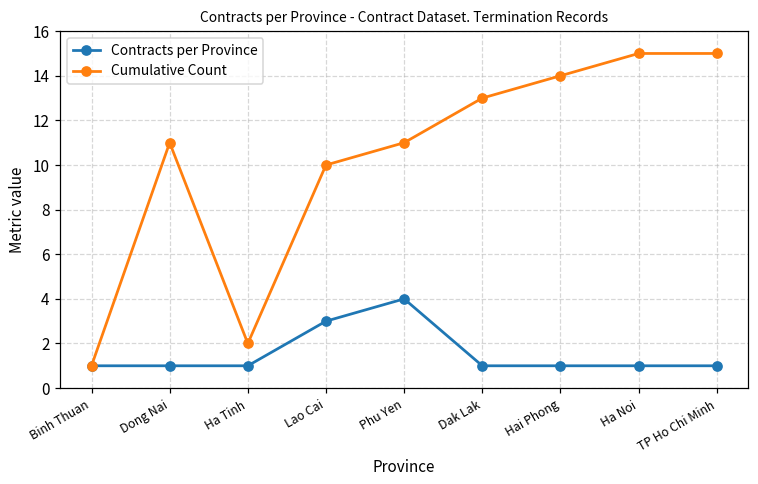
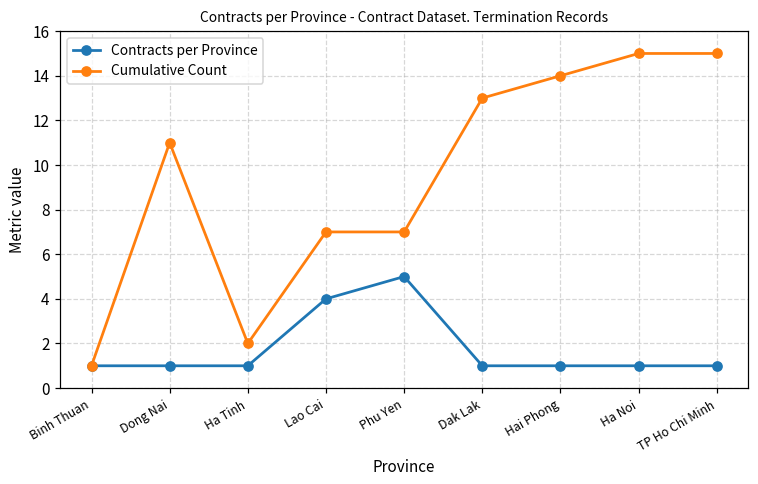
Contracts per Province, Lao Cai: 3 -> 4
Cumulative Count, Lao Cai: 10 -> 7
Contracts per Province, Phu Yen: 4 -> 5
Cumulative Count, Phu Yen: 11 -> 7
